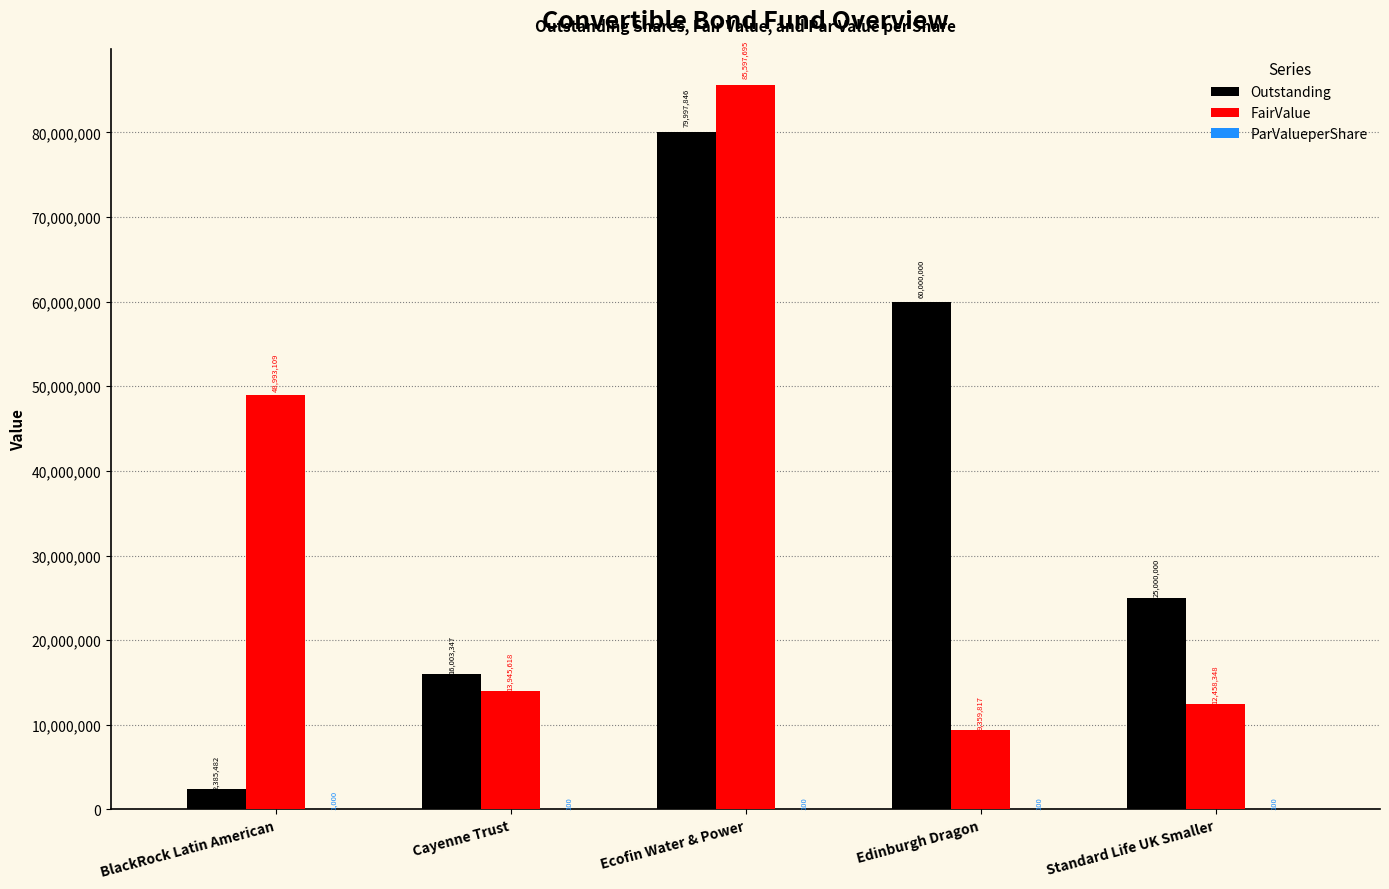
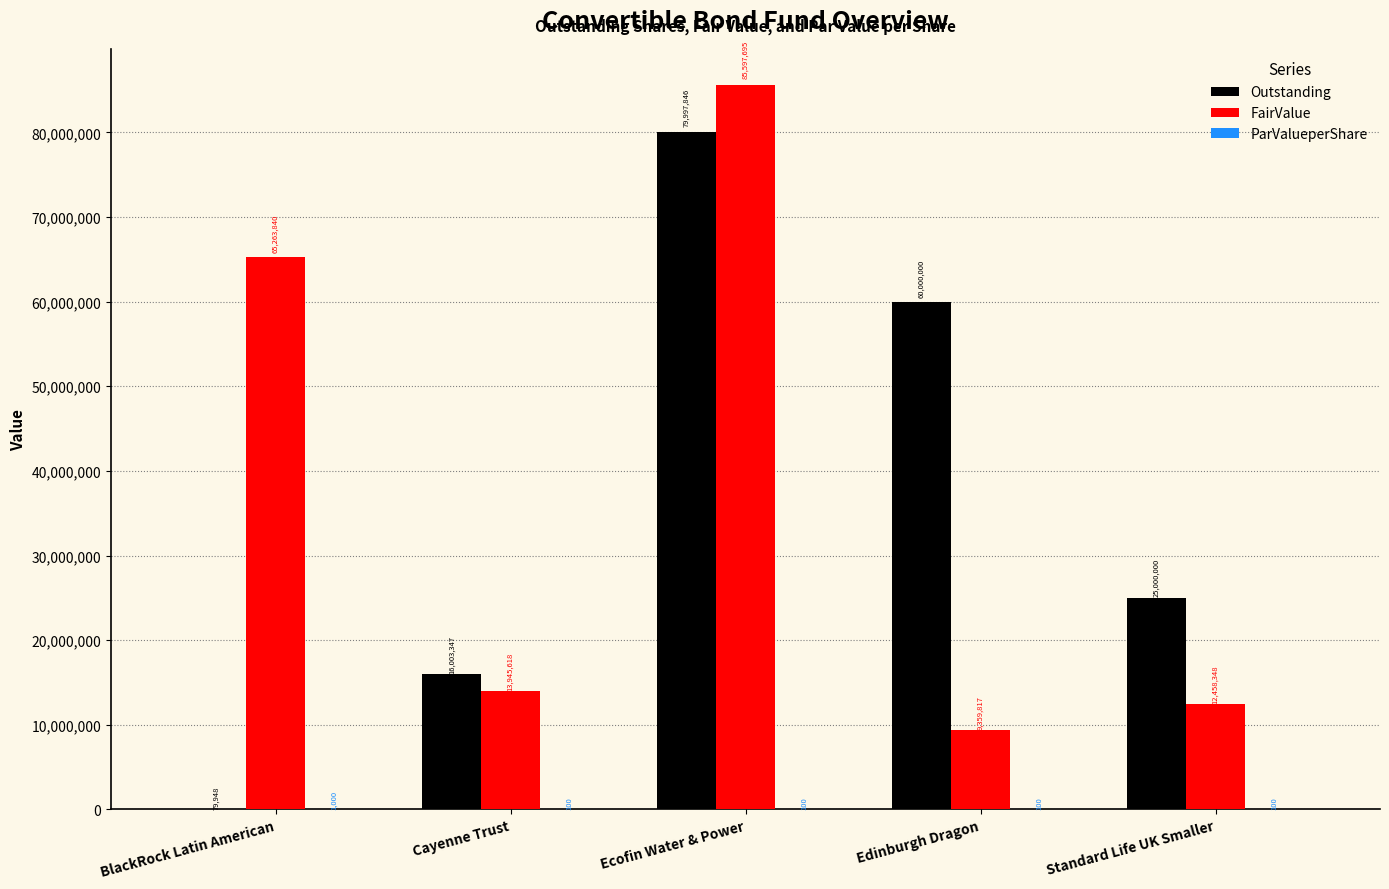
Outstanding, BlackRock Latin American: 2,385,482 -> 79,948
FairValue, BlackRock Latin American: 48,993,109 -> 65,263,840
